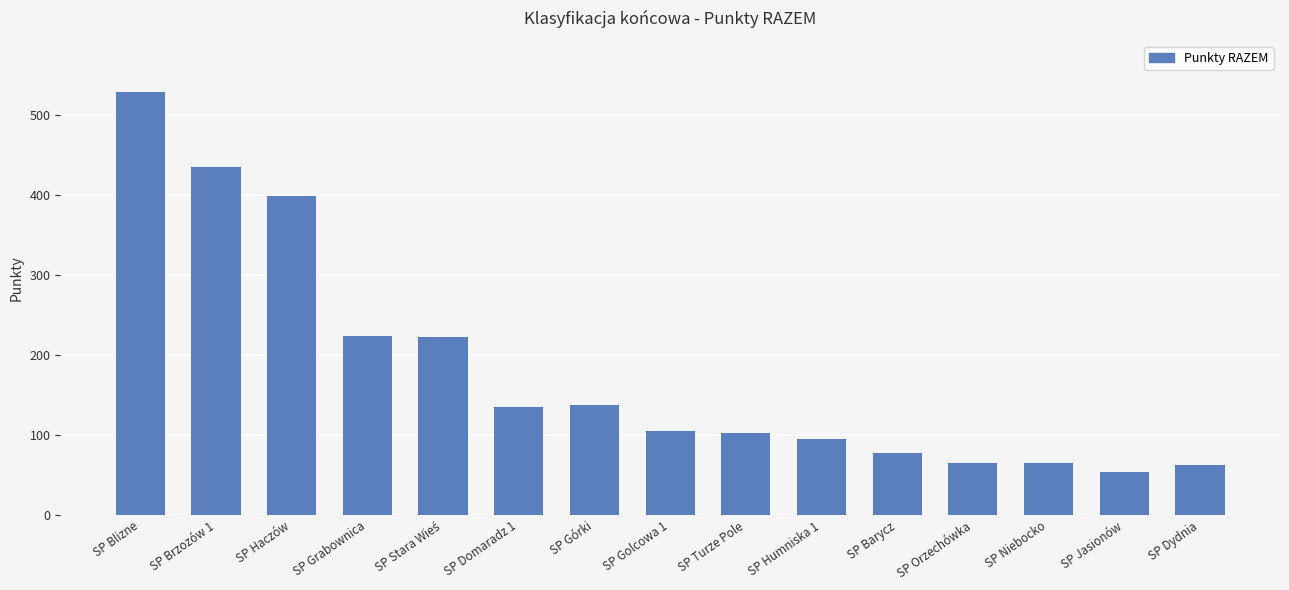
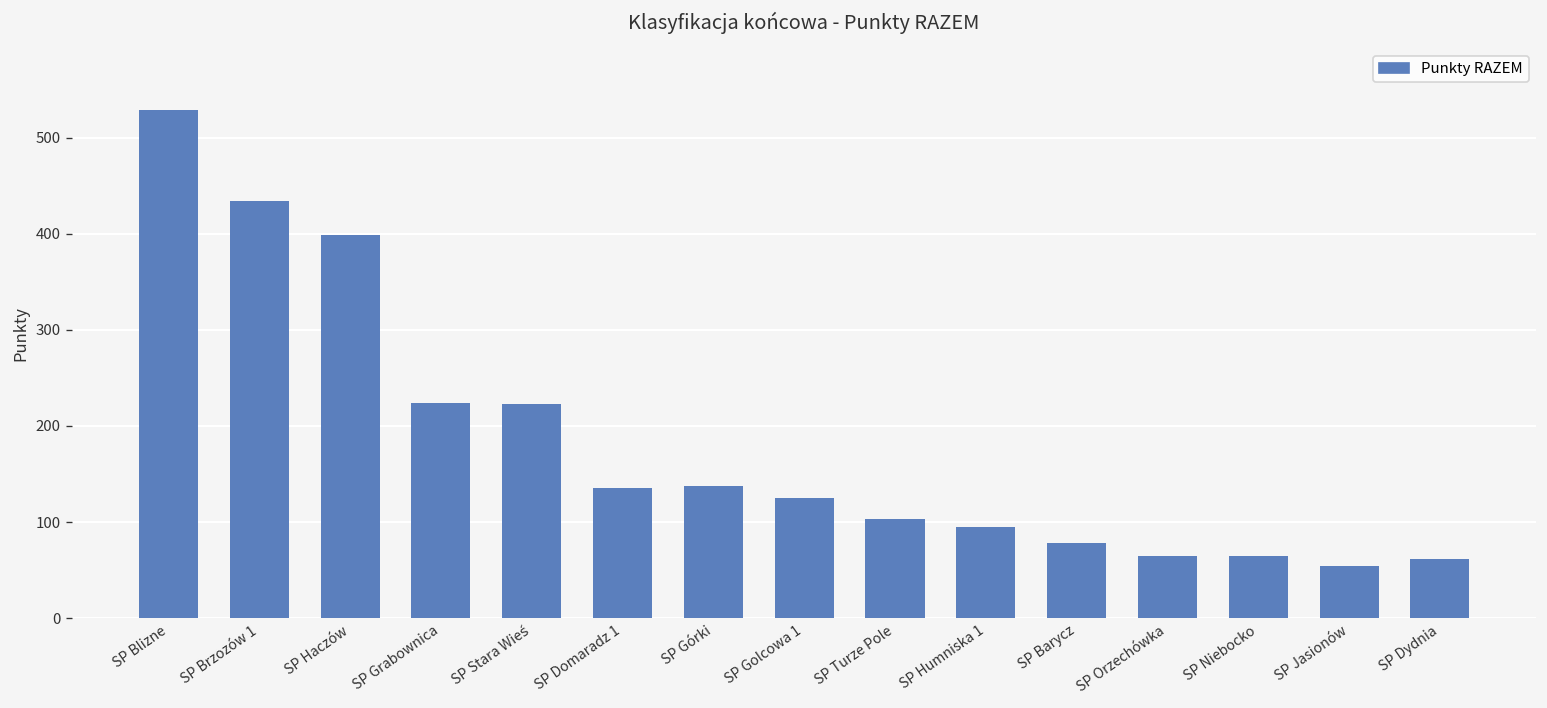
SP Golcowa 1: 110 -> 130
